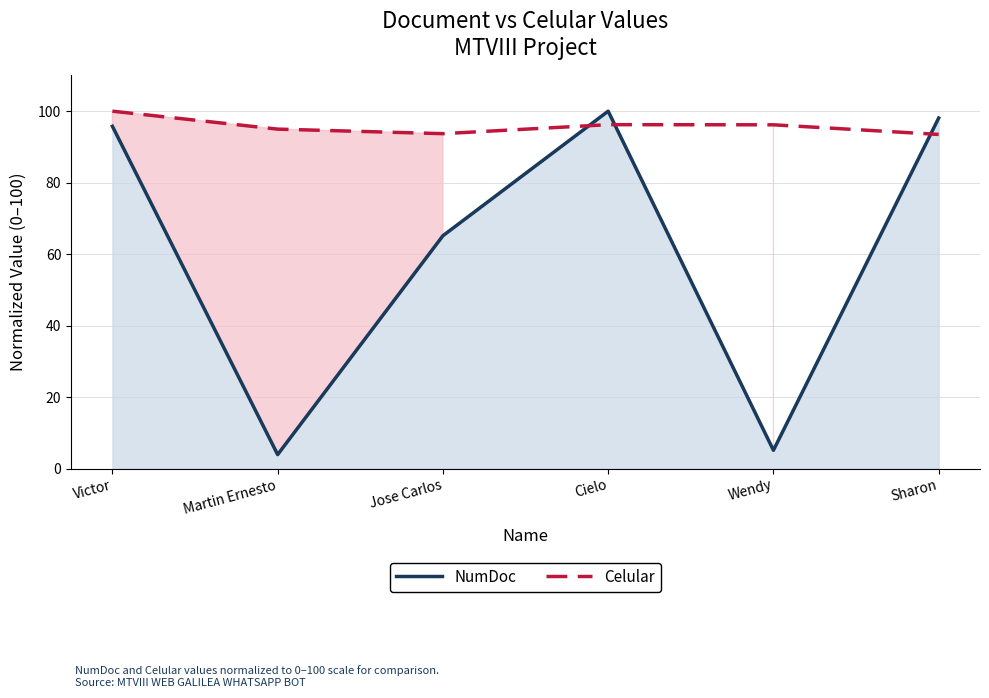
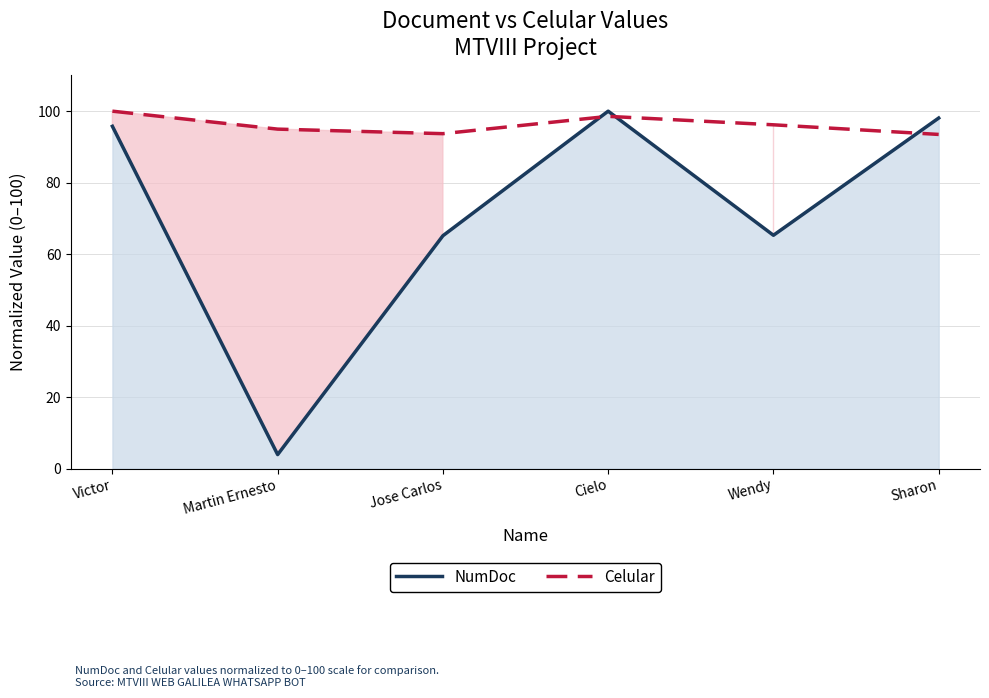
Celular, Cielo: 96 -> 99
NumDoc, Wendy: 5 -> 65
